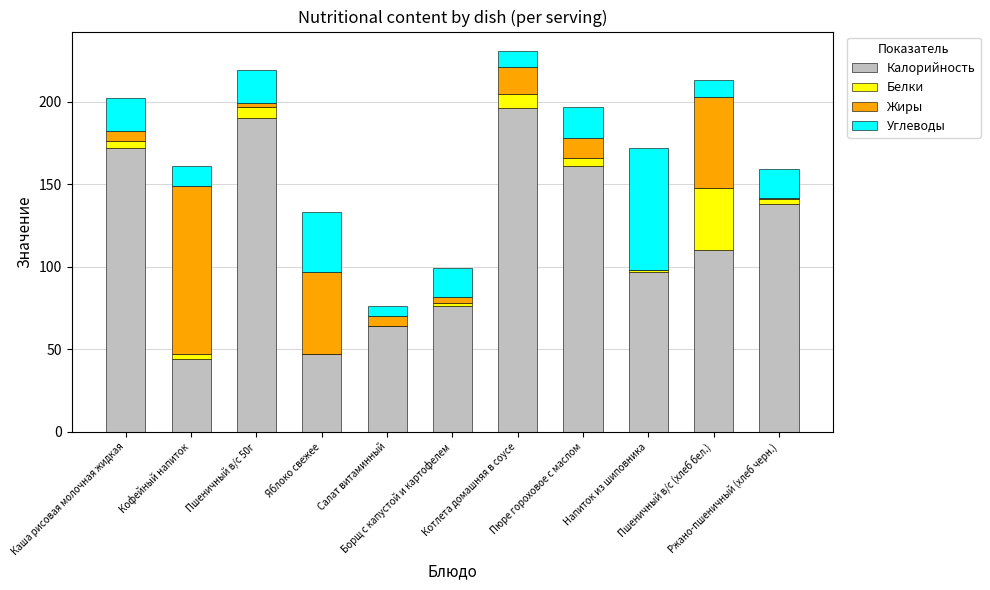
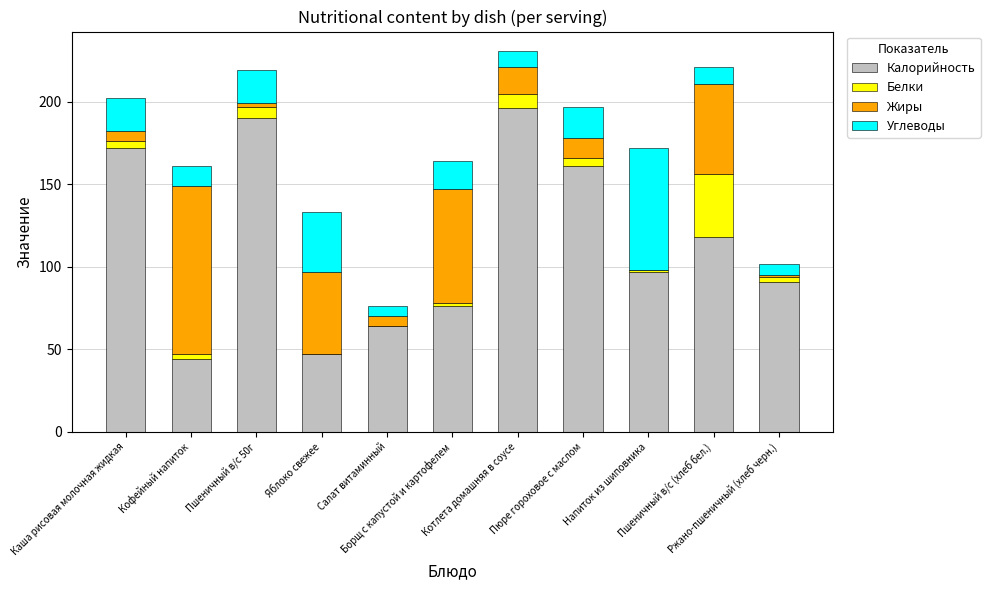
Жиры, Борщ с капустой и картофелем: 4 -> 69
Калорийность, Пшеничный в/с (хлеб бел.): 110 -> 118
Калорийность, Ржано-пшеничный (хлеб черн.): 138 -> 91
Углеводы, Ржано-пшеничный (хлеб черн.): 17 -> 7
